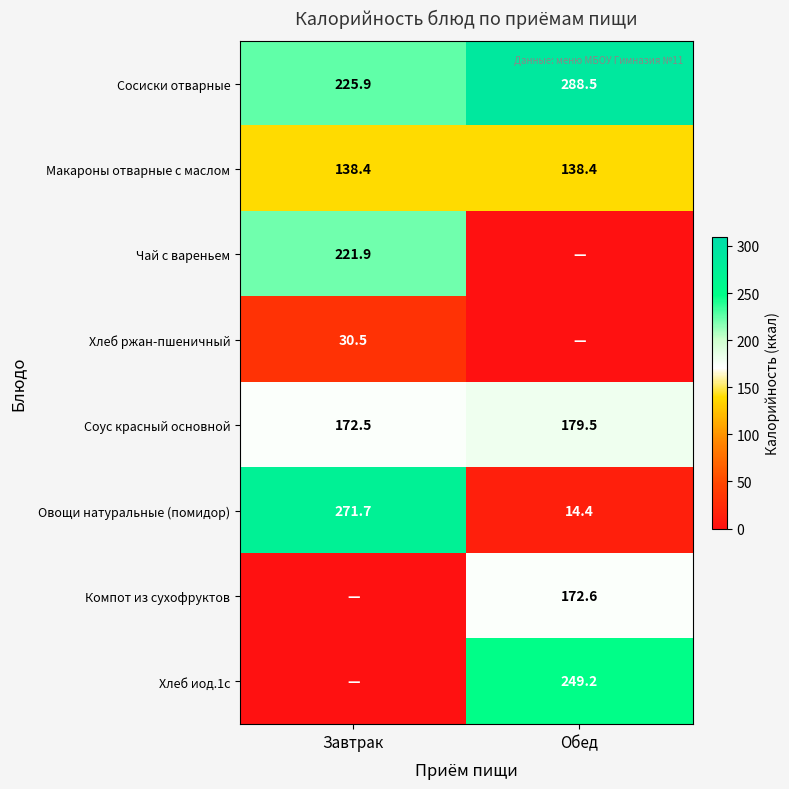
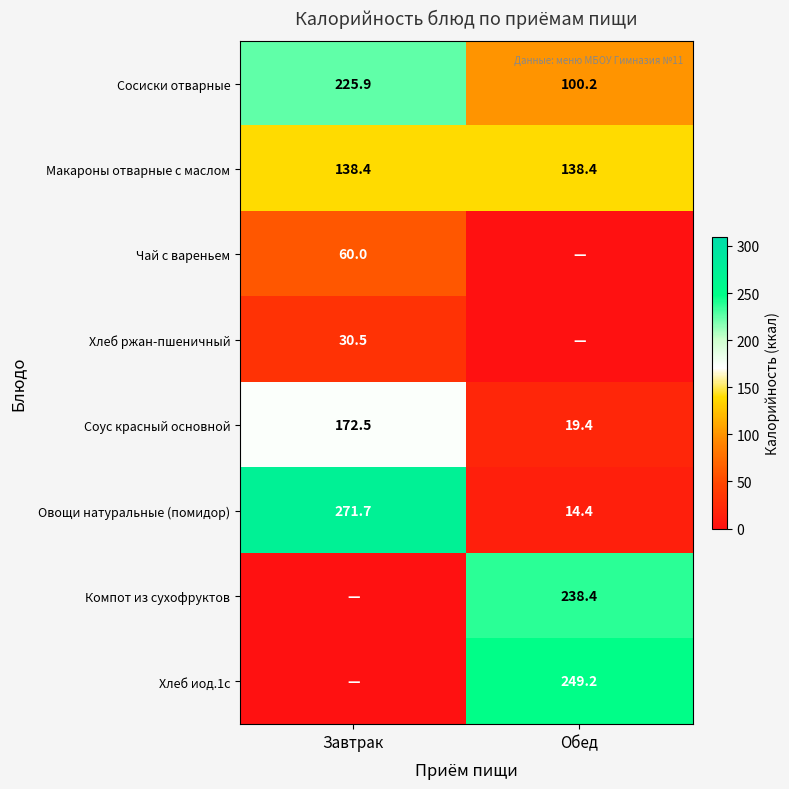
Сосиски отварные, Обед: 288.5 -> 100.2
Чай с вареньем, Завтрак: 221.9 -> 60.0
Соус красный основной, Обед: 179.5 -> 19.4
Компот из сухофруктов, Обед: 172.6 -> 238.4
